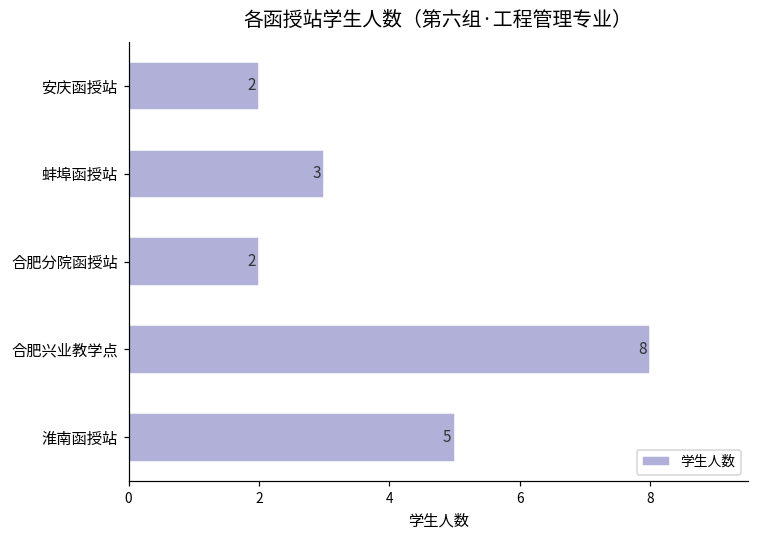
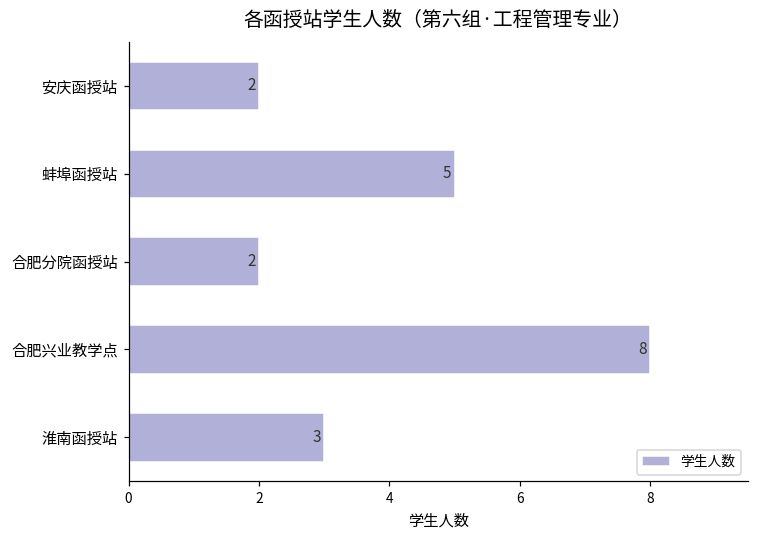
蚌埠函授站: 3 -> 5
淮南函授站: 5 -> 3
